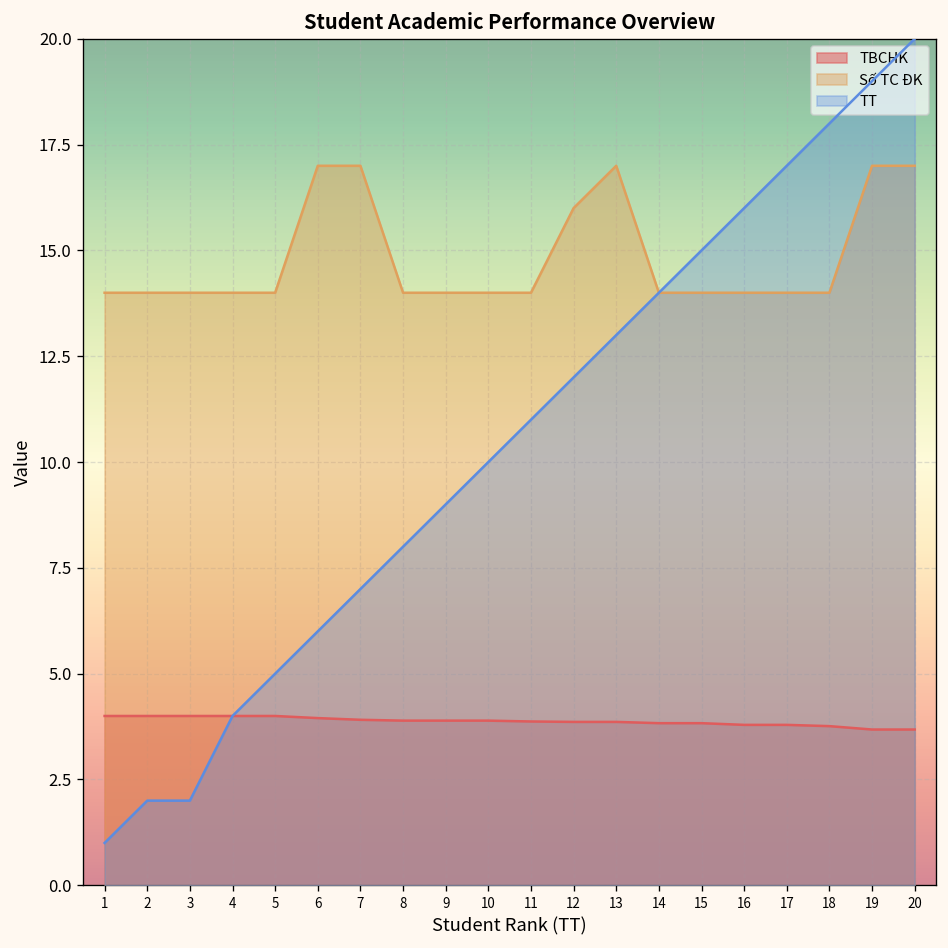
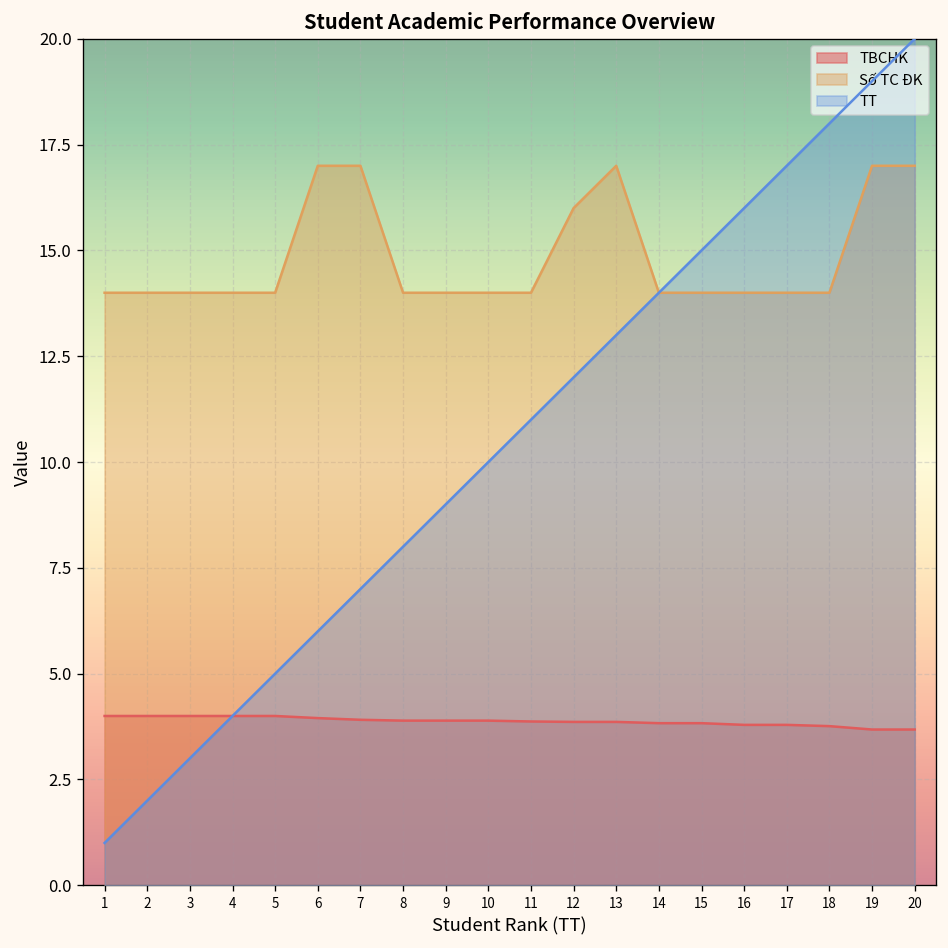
TT, 3: 2 -> 3
